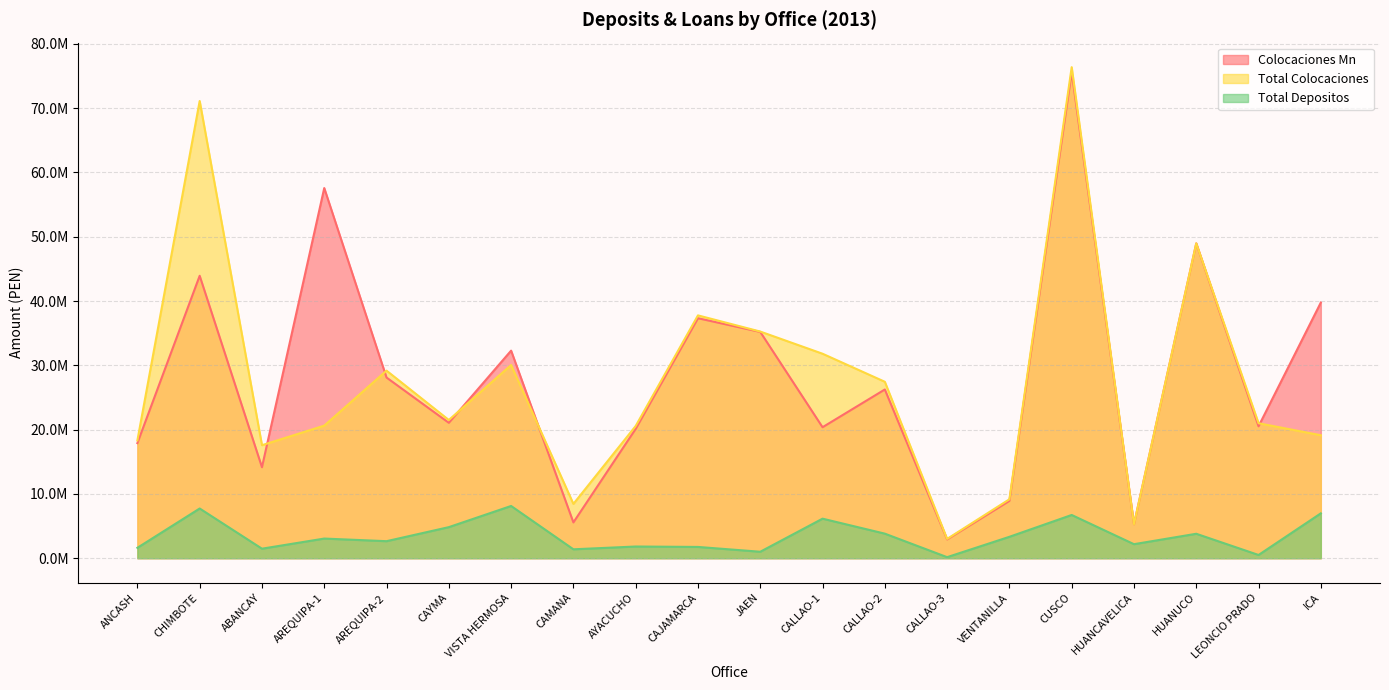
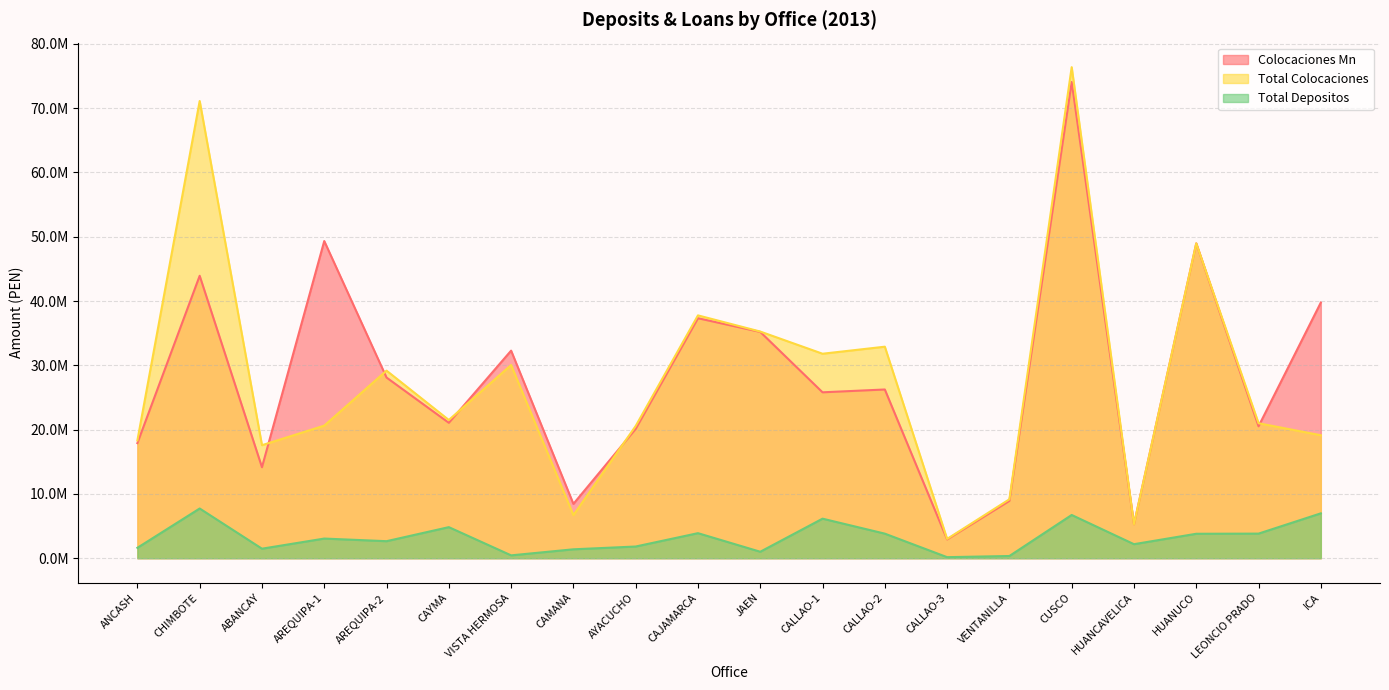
Colocaciones Mn, AREQUIPA-1: 58000000 -> 49000000
Total Depositos, VISTA HERMOSA: 8000000 -> 0
Colocaciones Mn, CAMANA: 6000000 -> 8000000
Total Colocaciones, CAMANA: 8000000 -> 7000000
Total Depositos, CAJAMARCA: 2000000 -> 4000000
Colocaciones Mn, CALLAO-1: 20000000 -> 26000000
Total Colocaciones, CALLAO-2: 27000000 -> 33000000
Total Depositos, VENTANILLA: 3000000 -> 0
Colocaciones Mn, CUSCO: 76000000 -> 74000000
Total Depositos, LEONCIO PRADO: 1000000 -> 4000000
